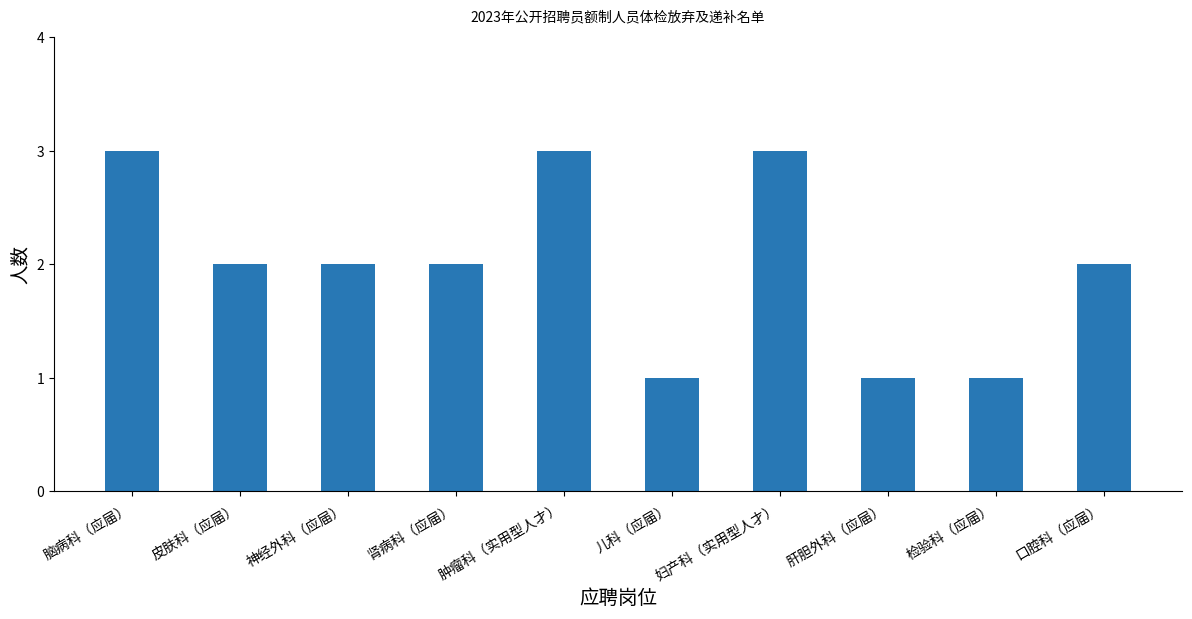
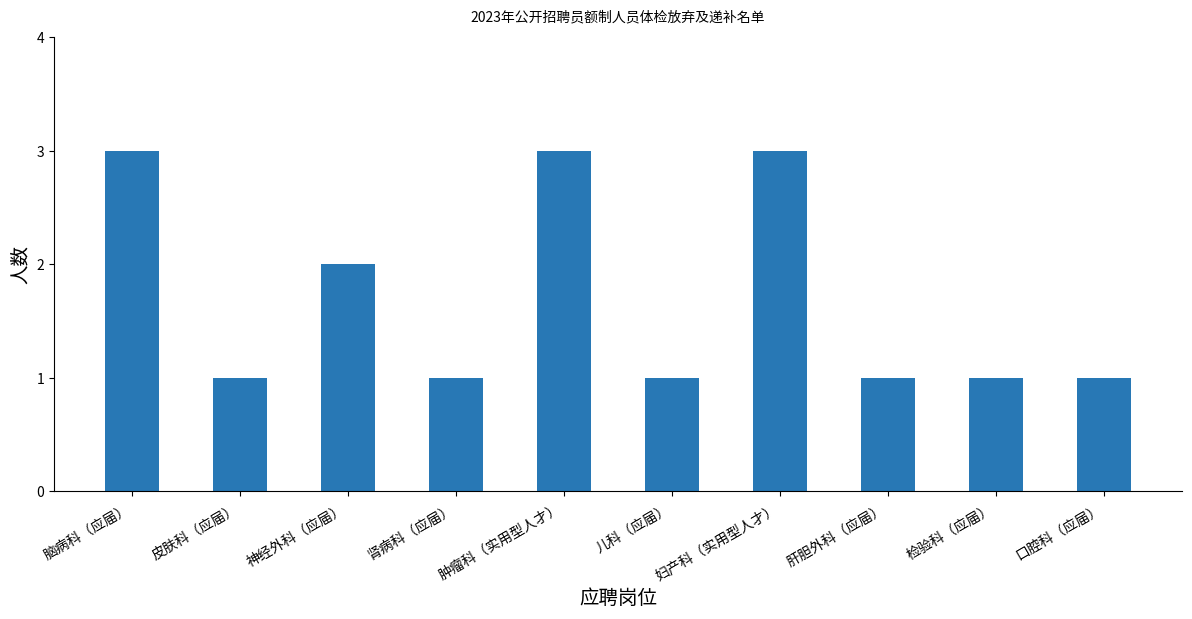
皮肤科（应届）: 2 -> 1
肾病科（应届）: 2 -> 1
口腔科（应届）: 2 -> 1
